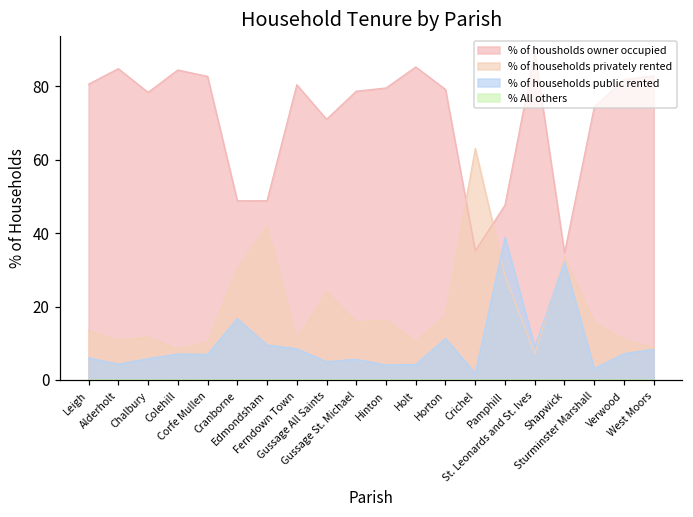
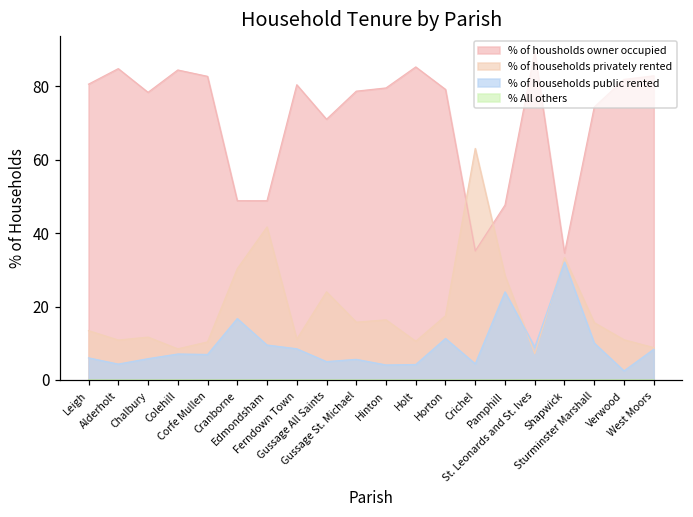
% of households public rented, Crichel: 2 -> 4
% of households public rented, Pamphill: 39 -> 24
% of households public rented, Sturminster Marshall: 3 -> 10
% of households public rented, Verwood: 7 -> 2
